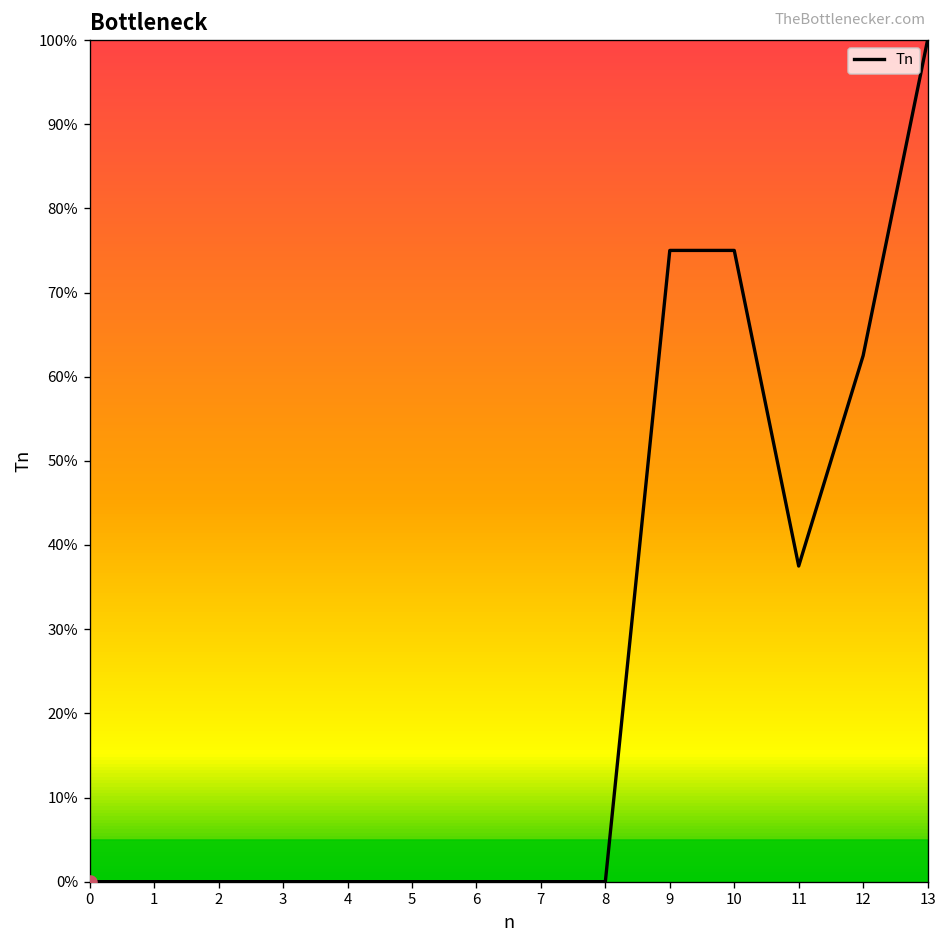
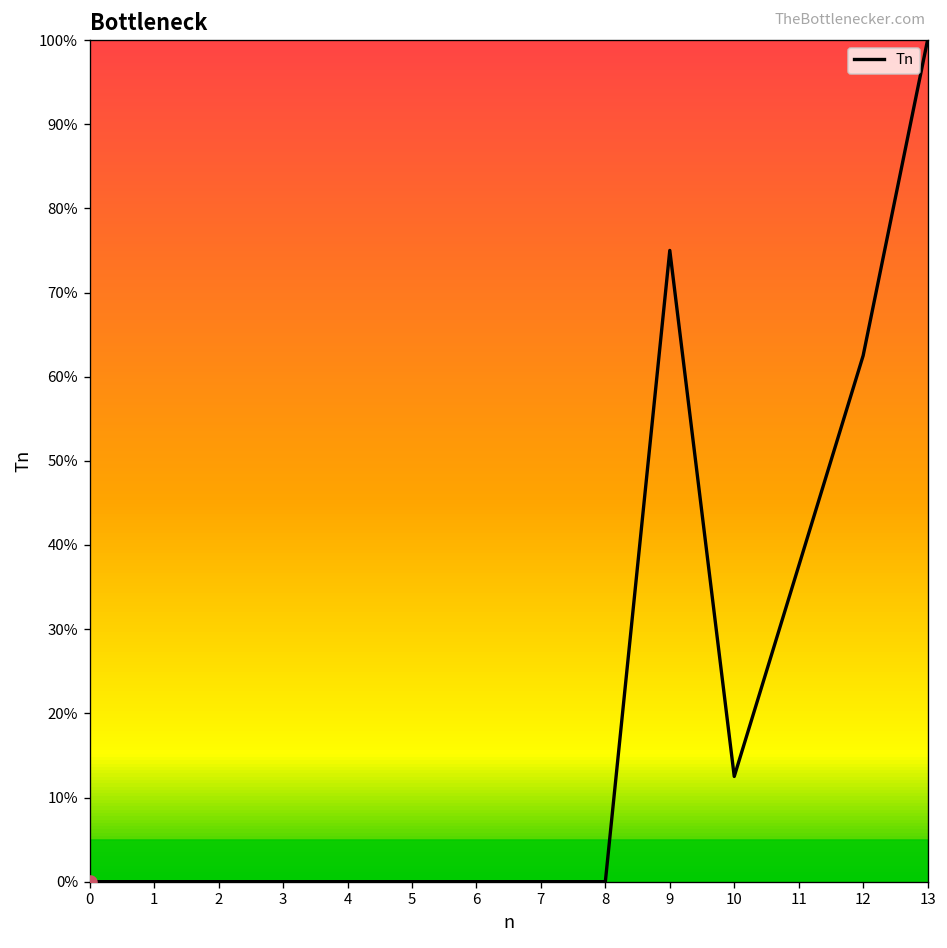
Tn, 10: 75% -> 13%
